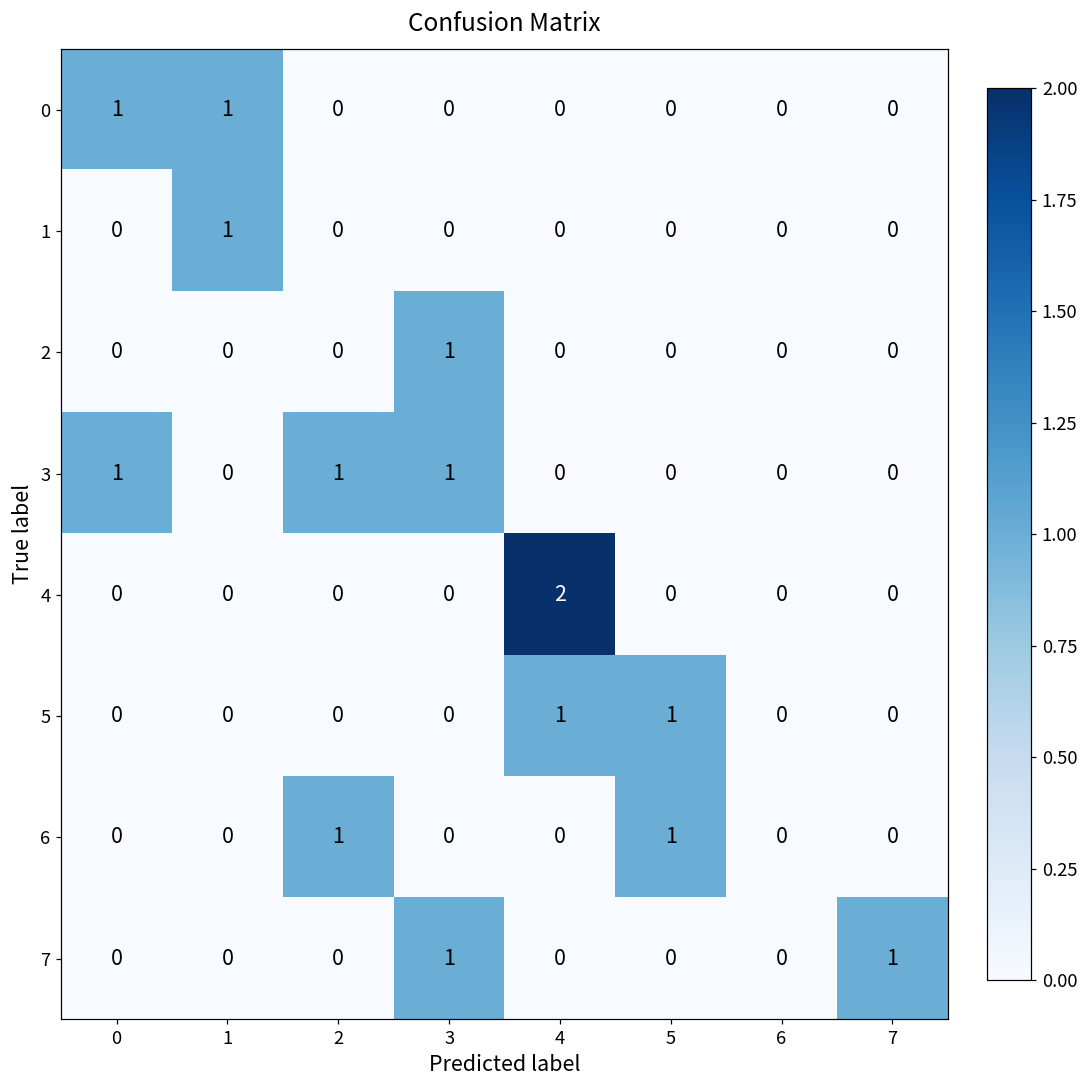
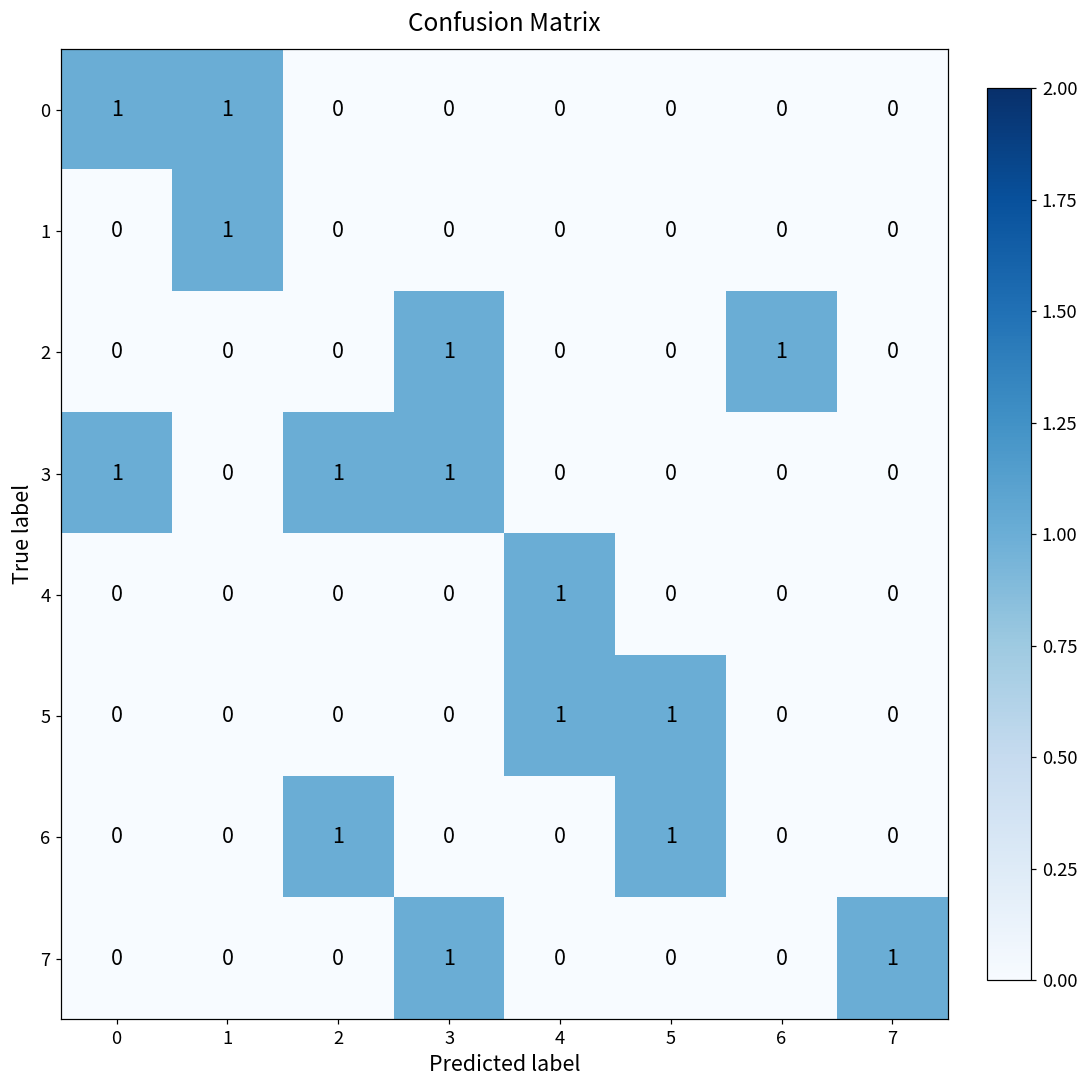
2, 6: 0 -> 1
4, 4: 2 -> 1
